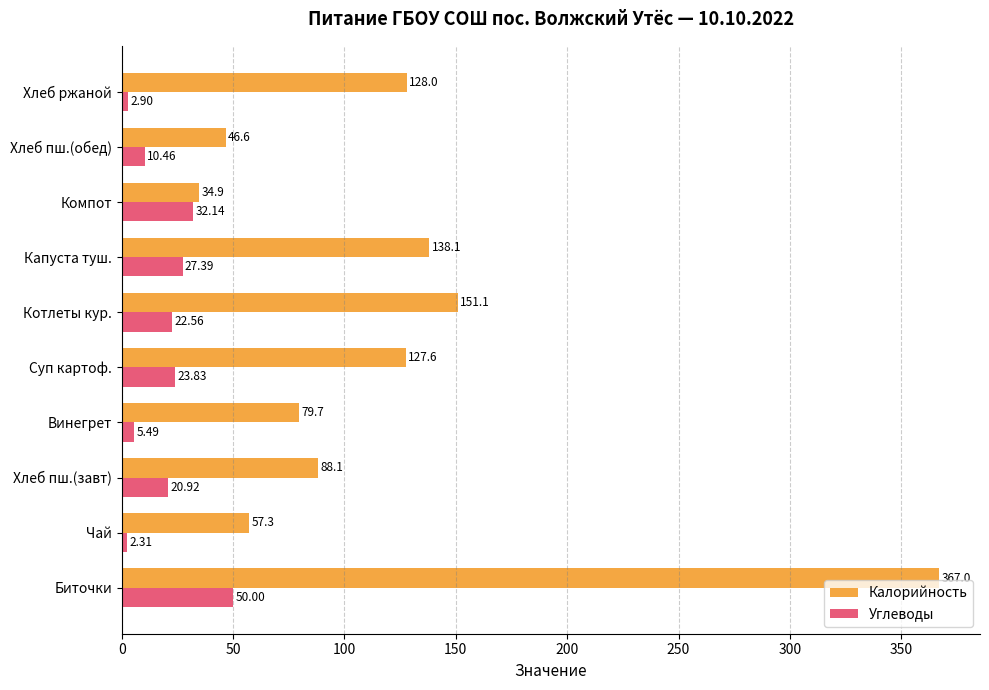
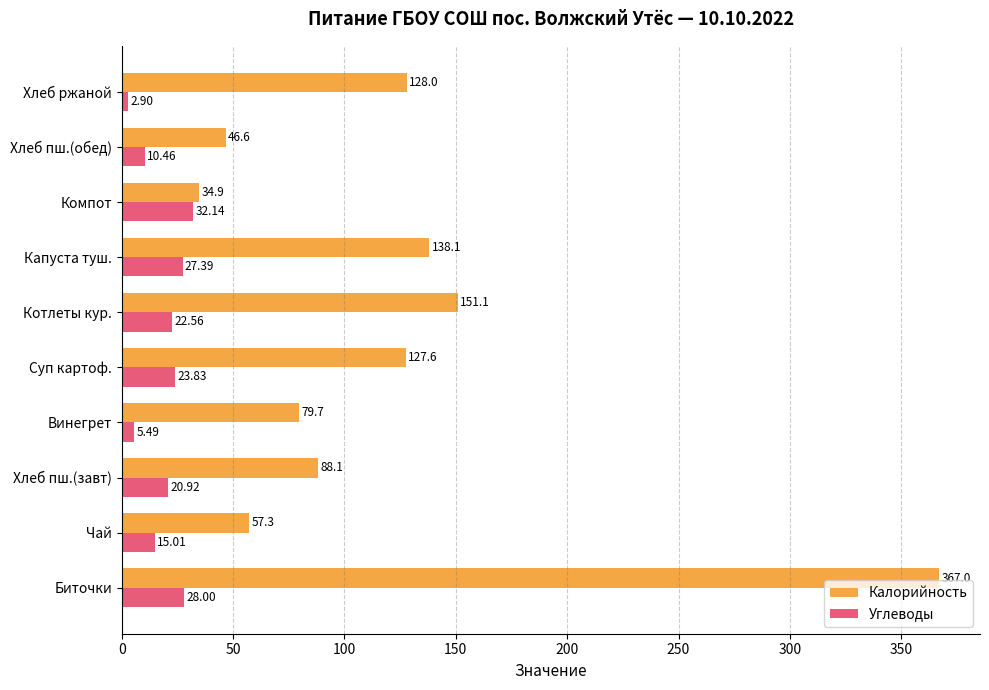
Углеводы, Чай: 2.31 -> 15.01
Углеводы, Биточки: 50.00 -> 28.00
